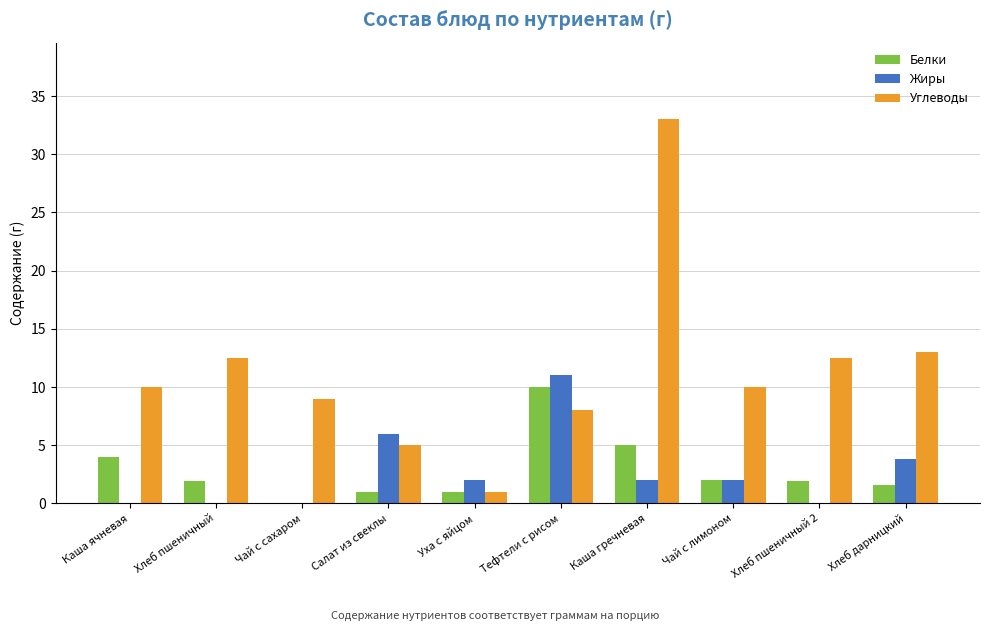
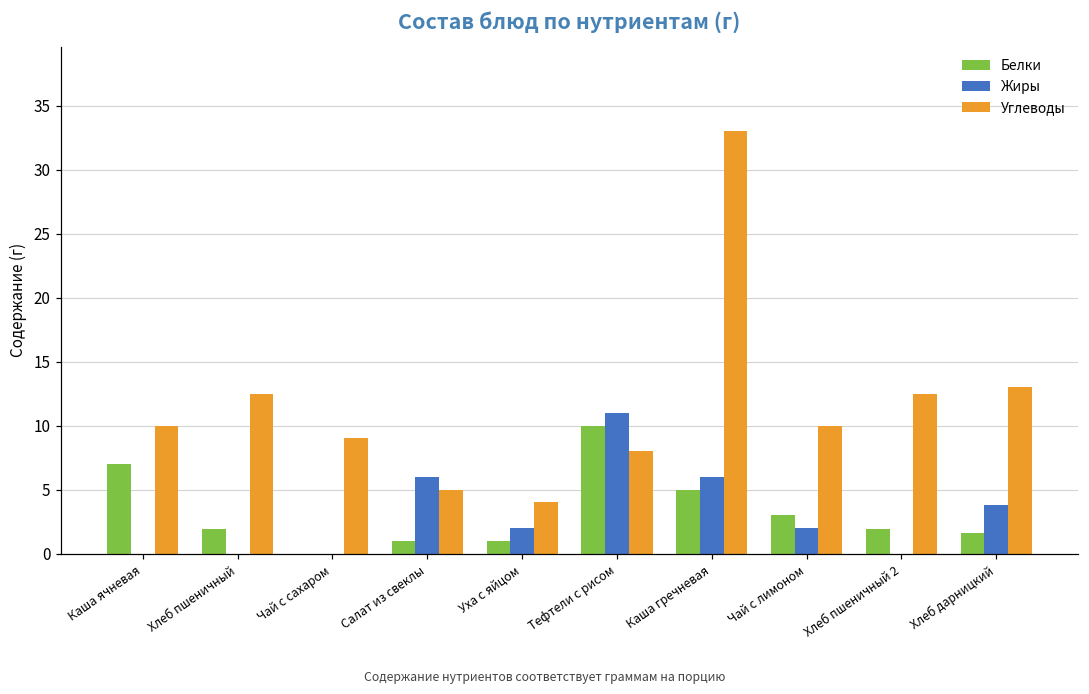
Белки, Каша ячневая: 4 -> 7
Углеводы, Уха с яйцом: 1 -> 4
Жиры, Каша гречневая: 2 -> 6
Белки, Чай с лимоном: 2 -> 3
